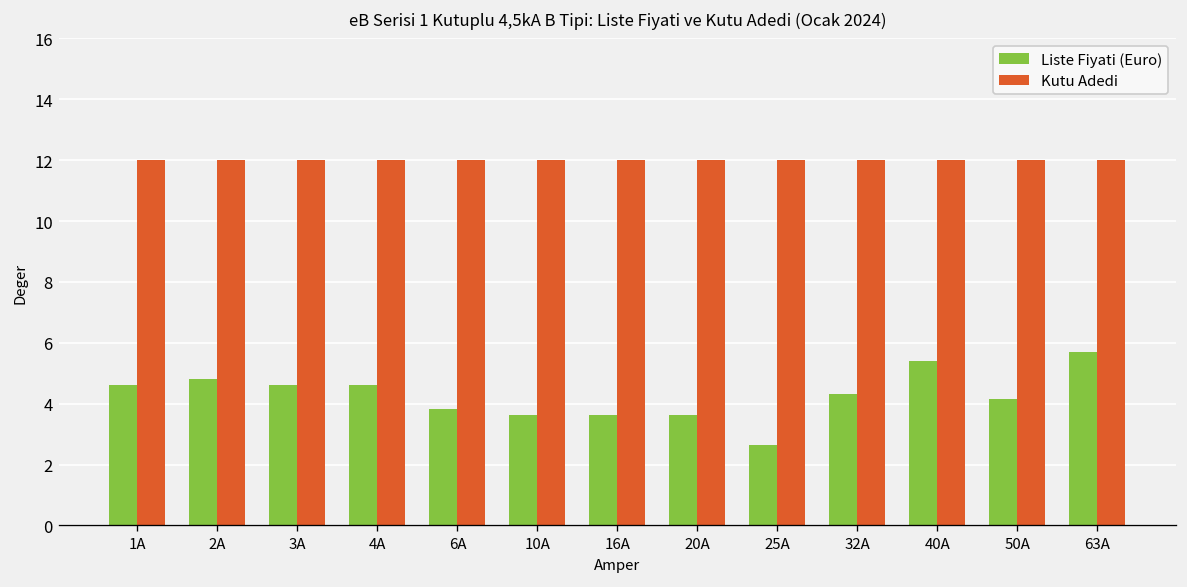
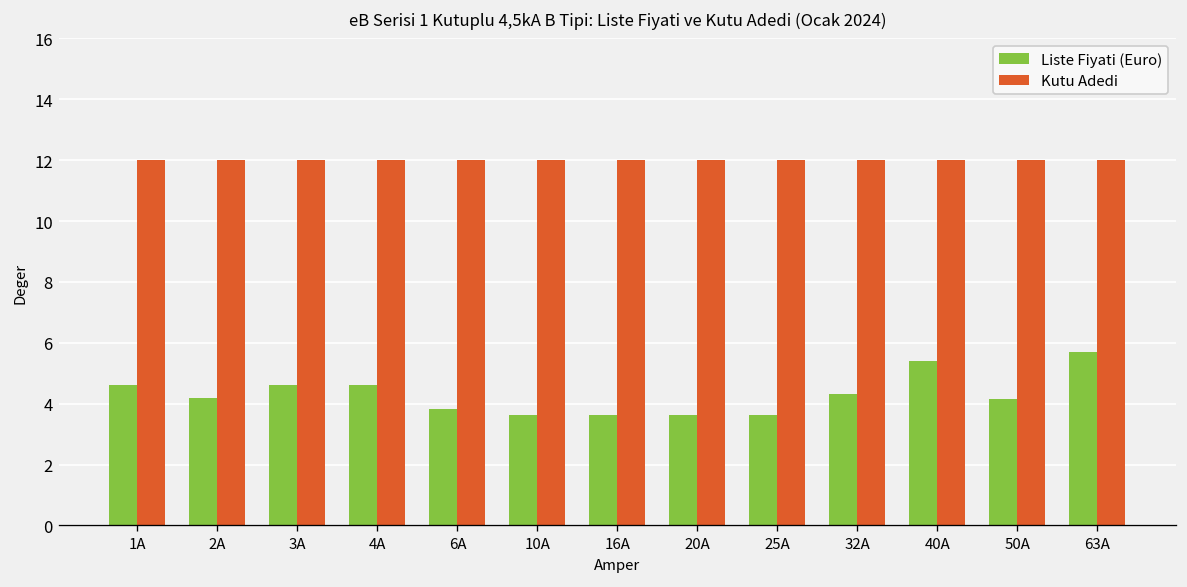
Liste Fiyati (Euro), 2A: 4.8 -> 4.2
Liste Fiyati (Euro), 25A: 2.6 -> 3.6
